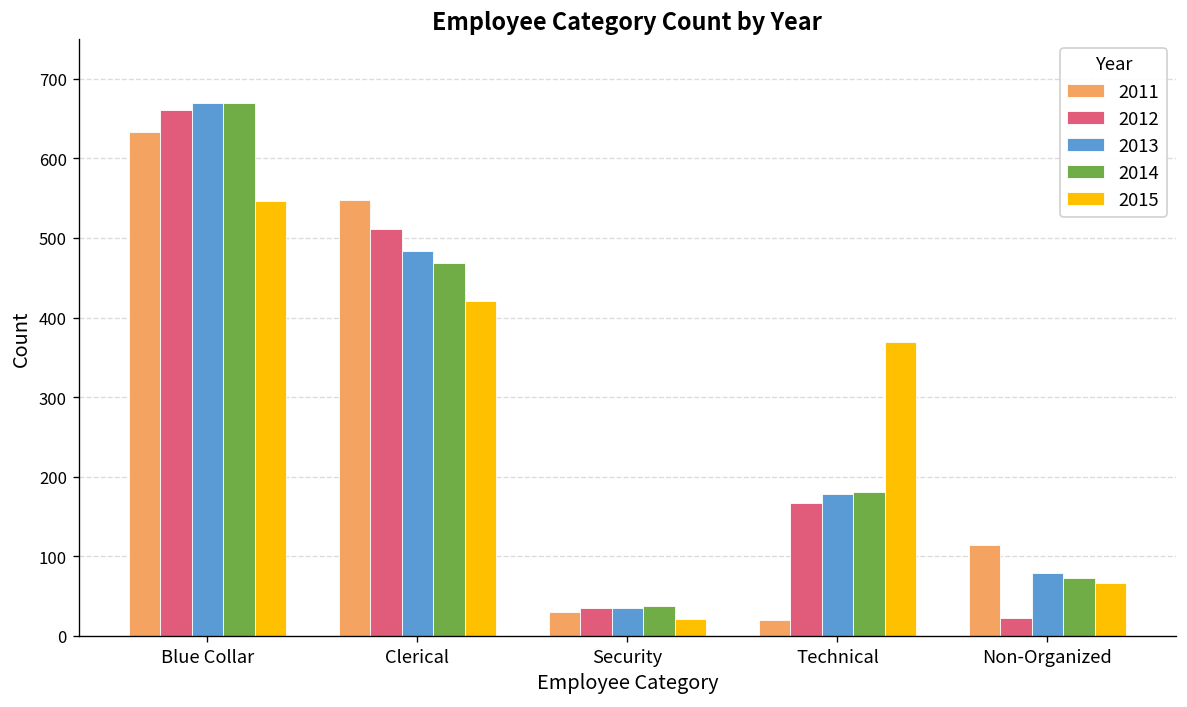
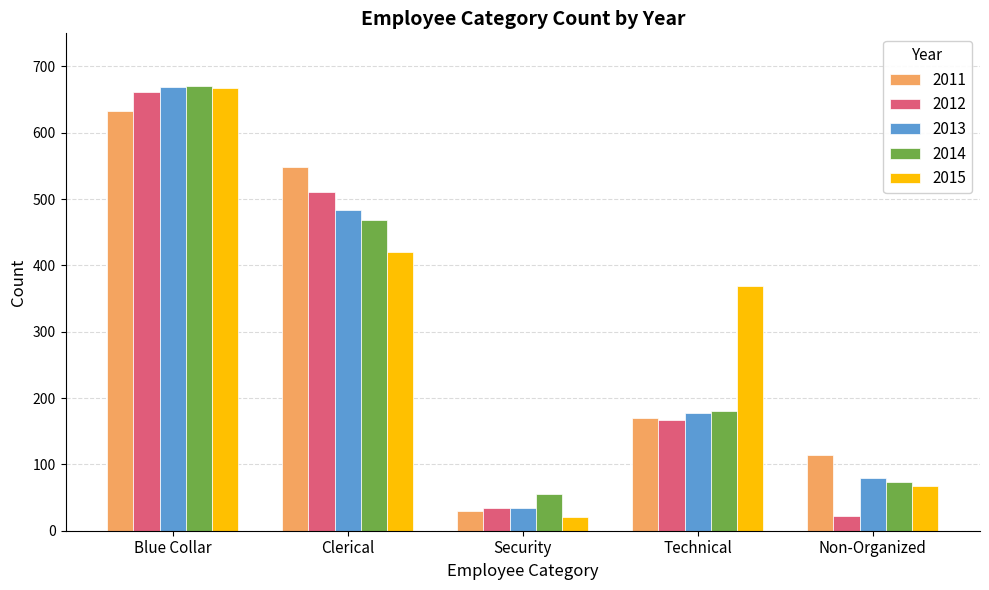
2015, Blue Collar: 550 -> 670
2014, Security: 40 -> 60
2011, Technical: 20 -> 170
